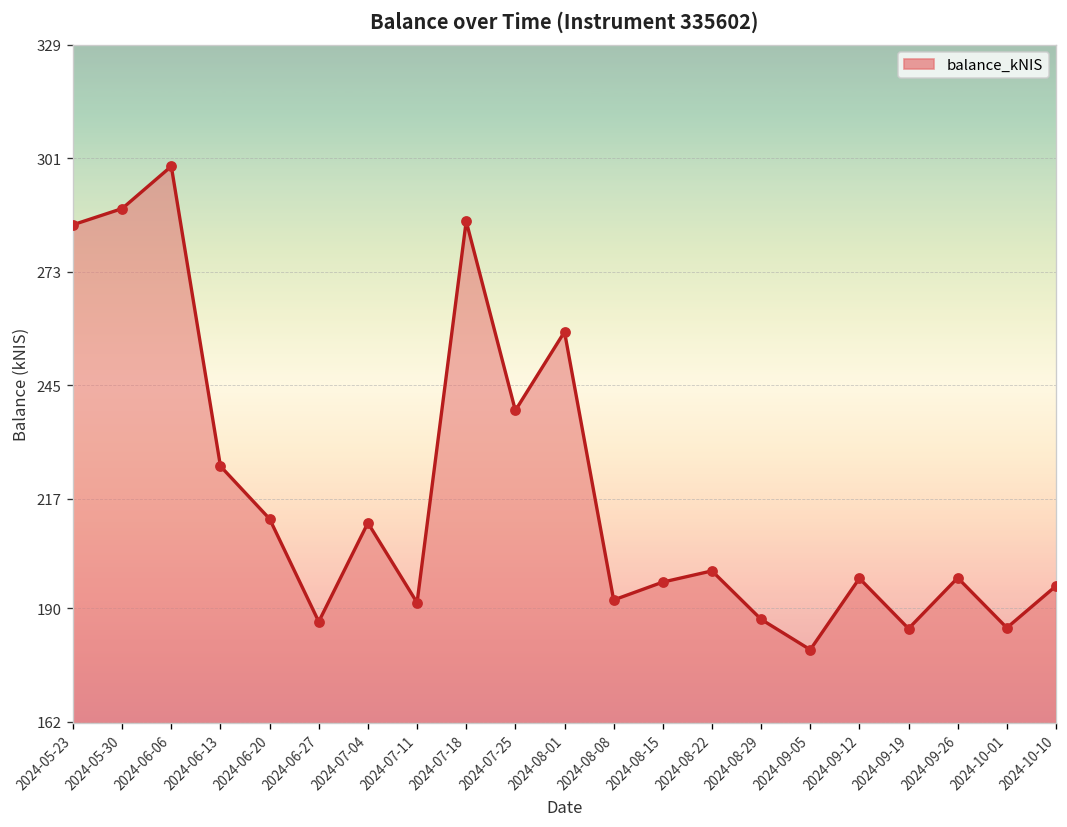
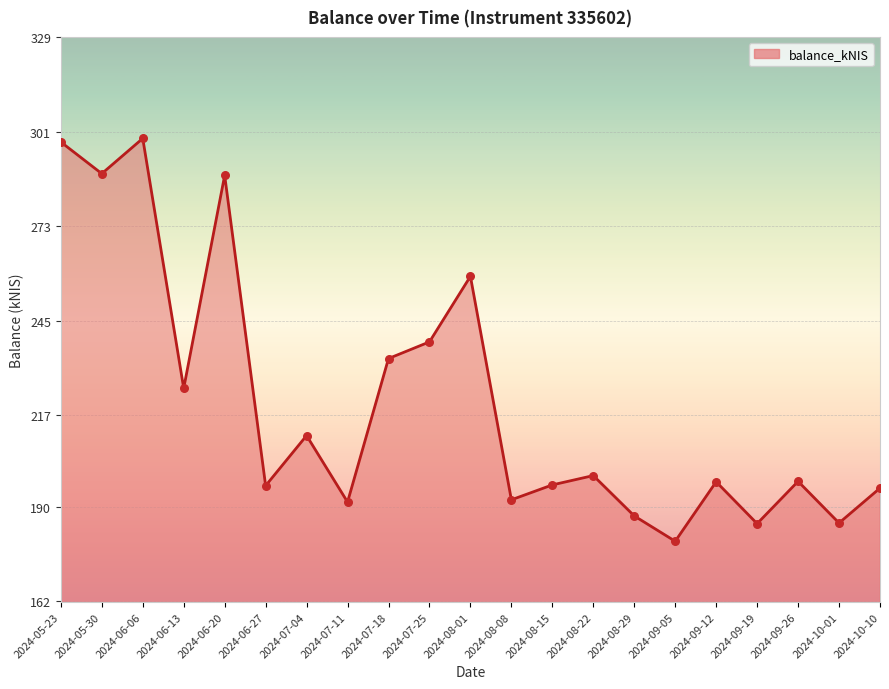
2024-05-23: 285 -> 298
2024-06-20: 212 -> 288
2024-06-27: 187 -> 196
2024-07-18: 285 -> 234
